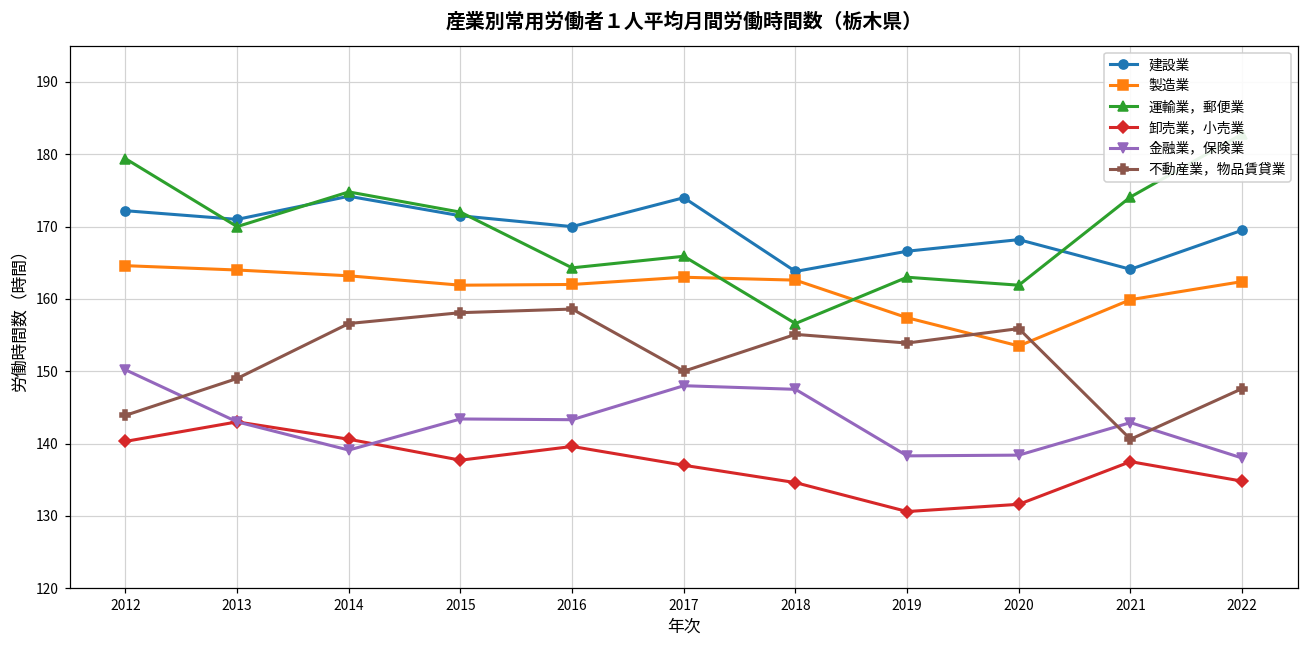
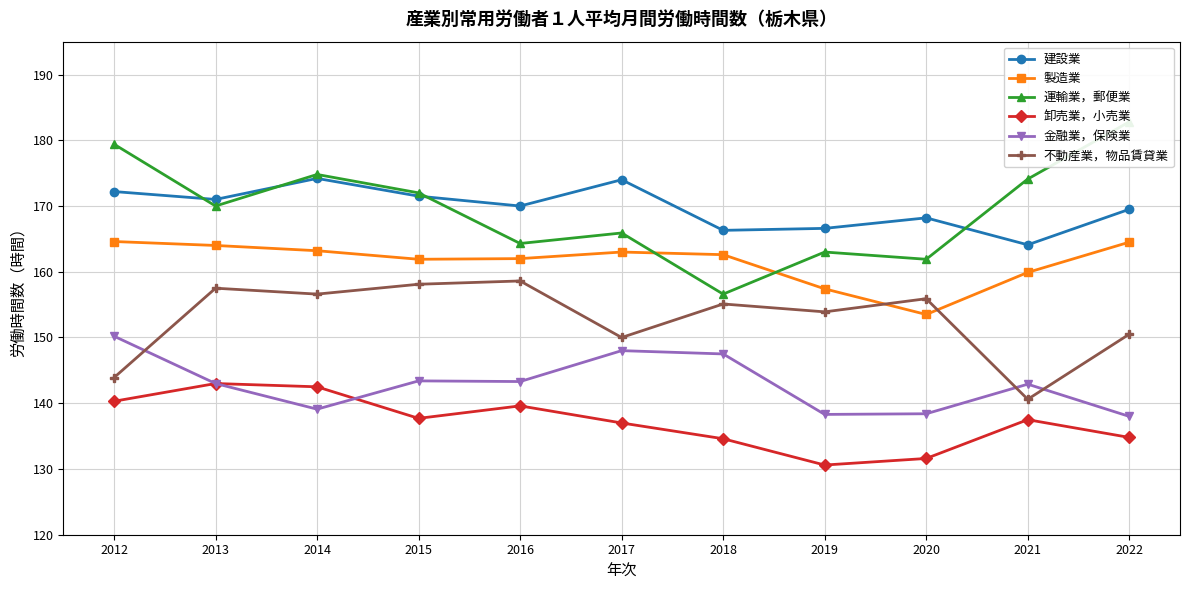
不動産業，物品賃貸業, 2013: 149 -> 158
卸売業，小売業, 2014: 141 -> 143
建設業, 2018: 164 -> 166
製造業, 2022: 162 -> 165
不動産業，物品賃貸業, 2022: 148 -> 151
